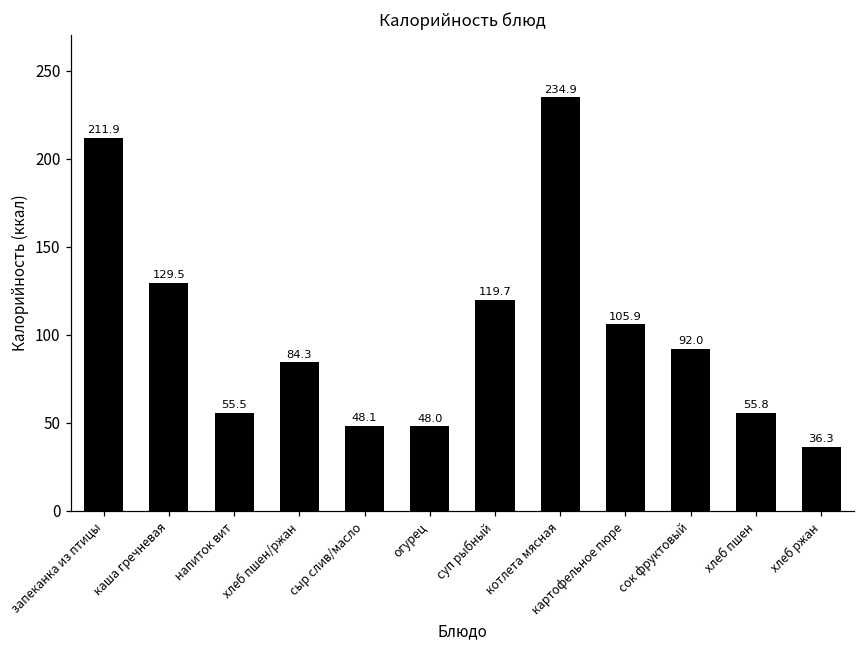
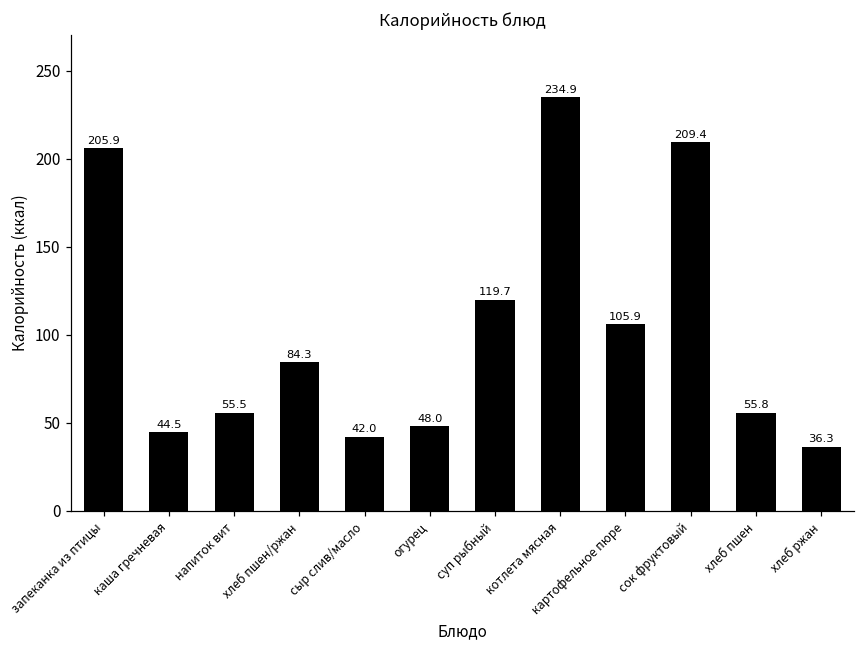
запеканка из птицы: 211.9 -> 205.9
каша гречневая: 129.5 -> 44.5
сыр слив/масло: 48.1 -> 42.0
сок фруктовый: 92.0 -> 209.4
